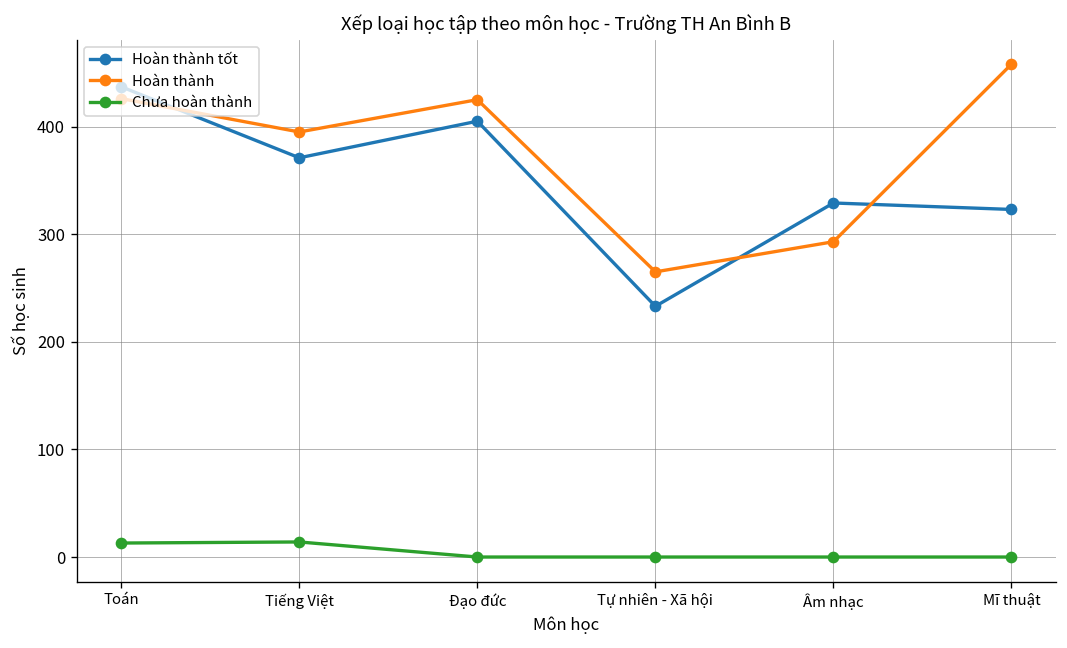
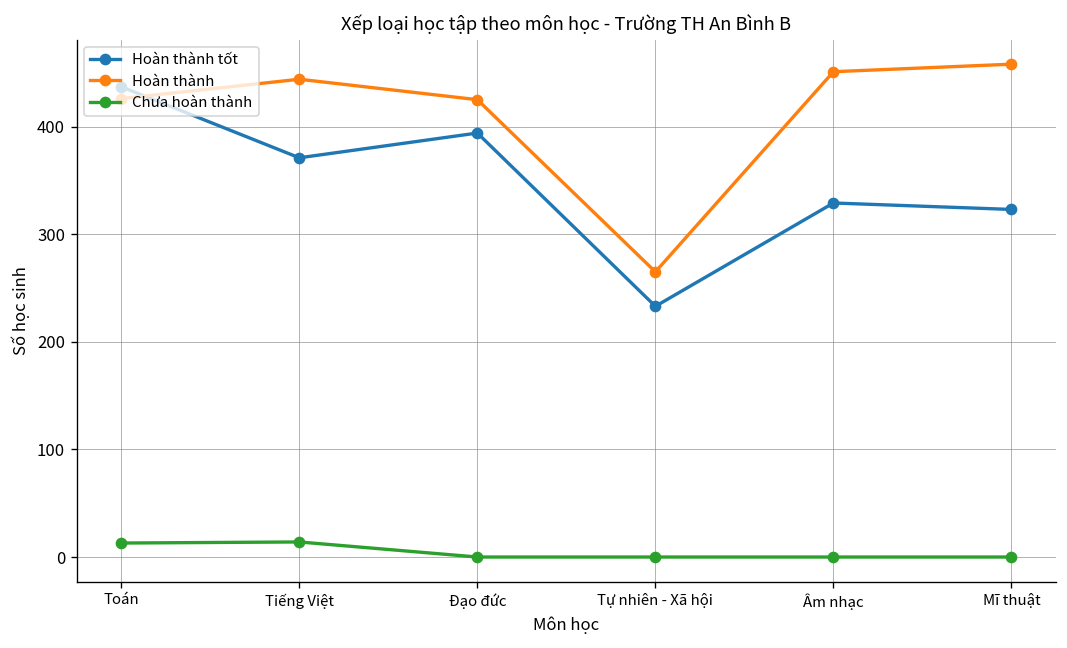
Hoàn thành, Tiếng Việt: 400 -> 440
Hoàn thành tốt, Đạo đức: 410 -> 390
Hoàn thành, Âm nhạc: 290 -> 450
